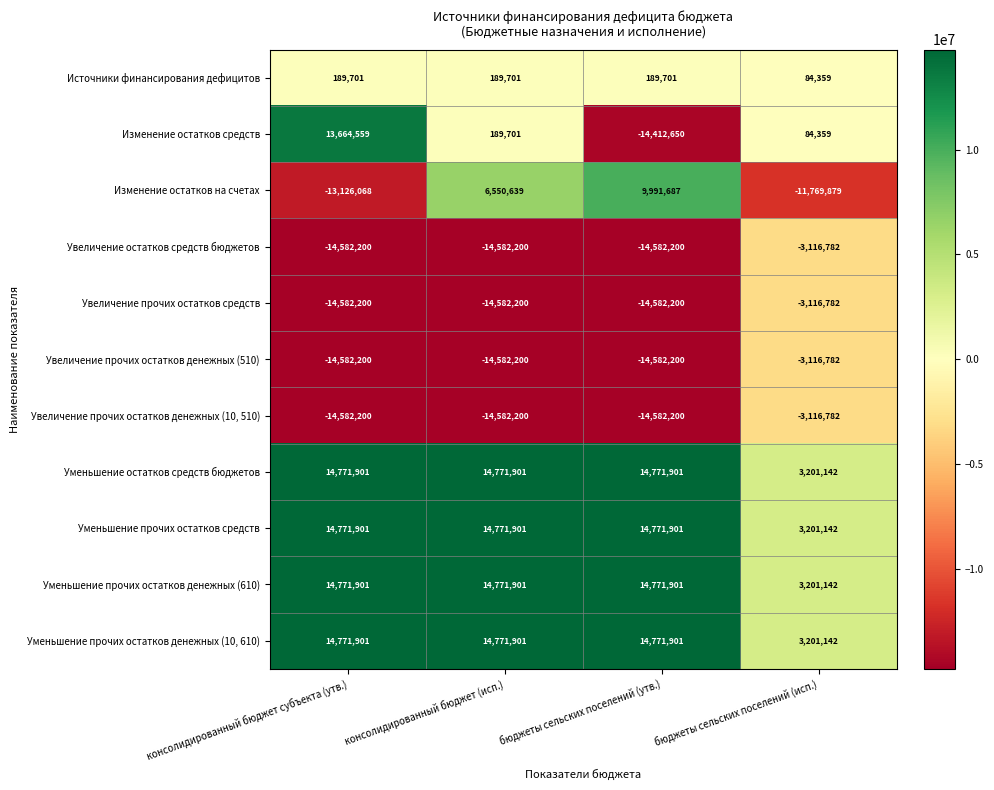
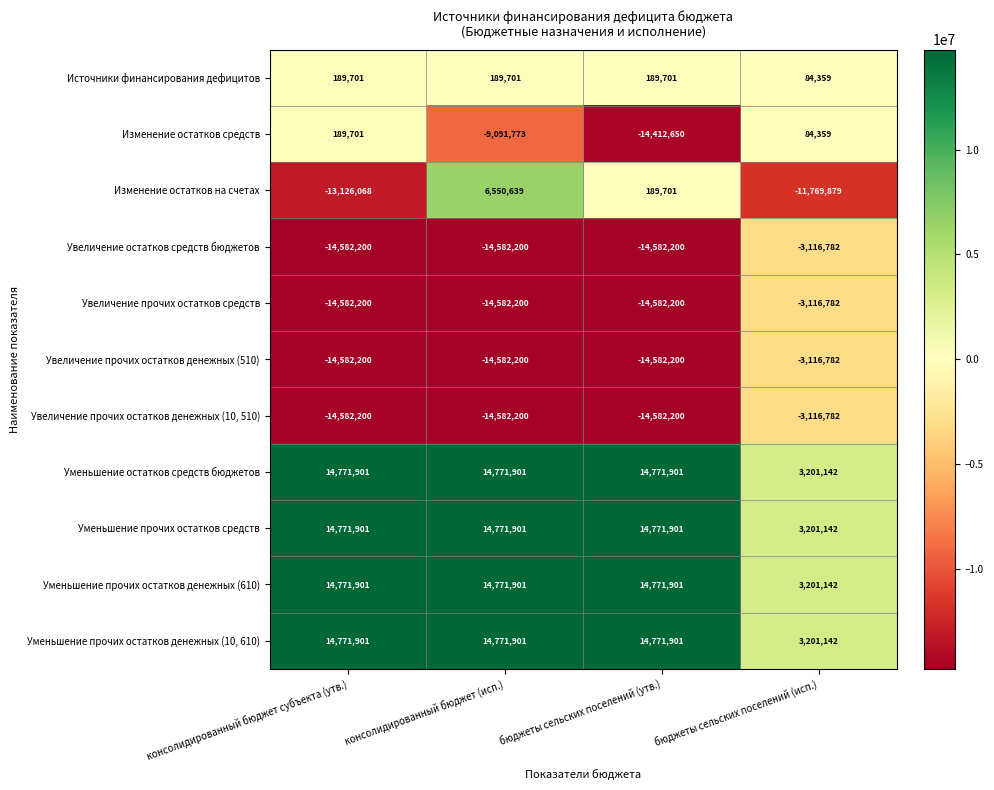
Изменение остатков средств, консолидированный бюджет субъекта (утв.): 13,664,559 -> 189,701
Изменение остатков средств, консолидированный бюджет (исп.): 189,701 -> -9,091,773
Изменение остатков на счетах, бюджеты сельских поселений (утв.): 9,991,687 -> 189,701
